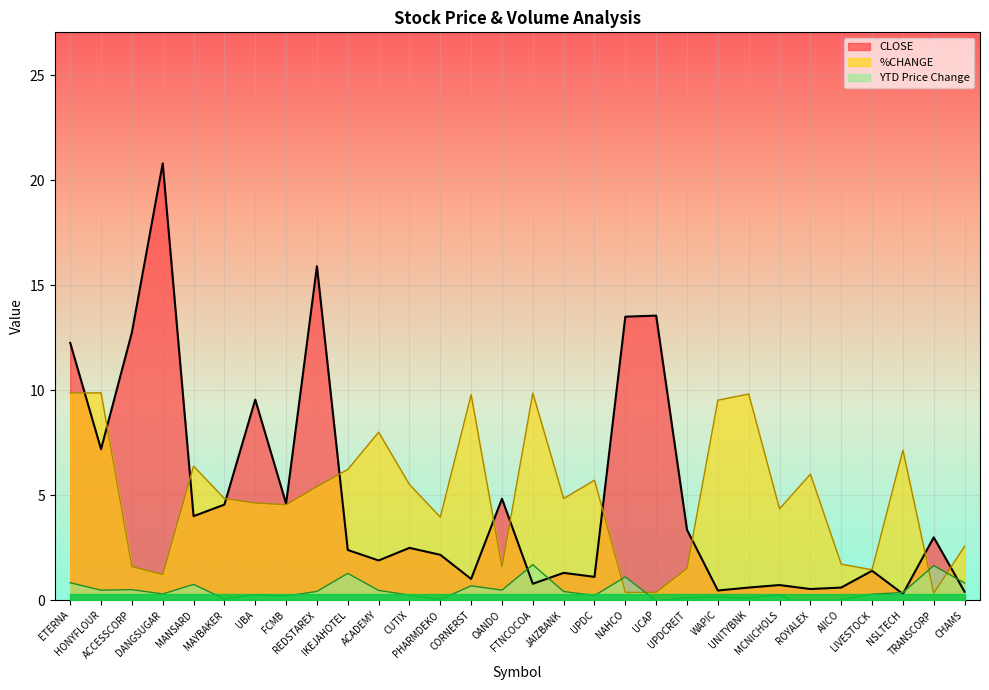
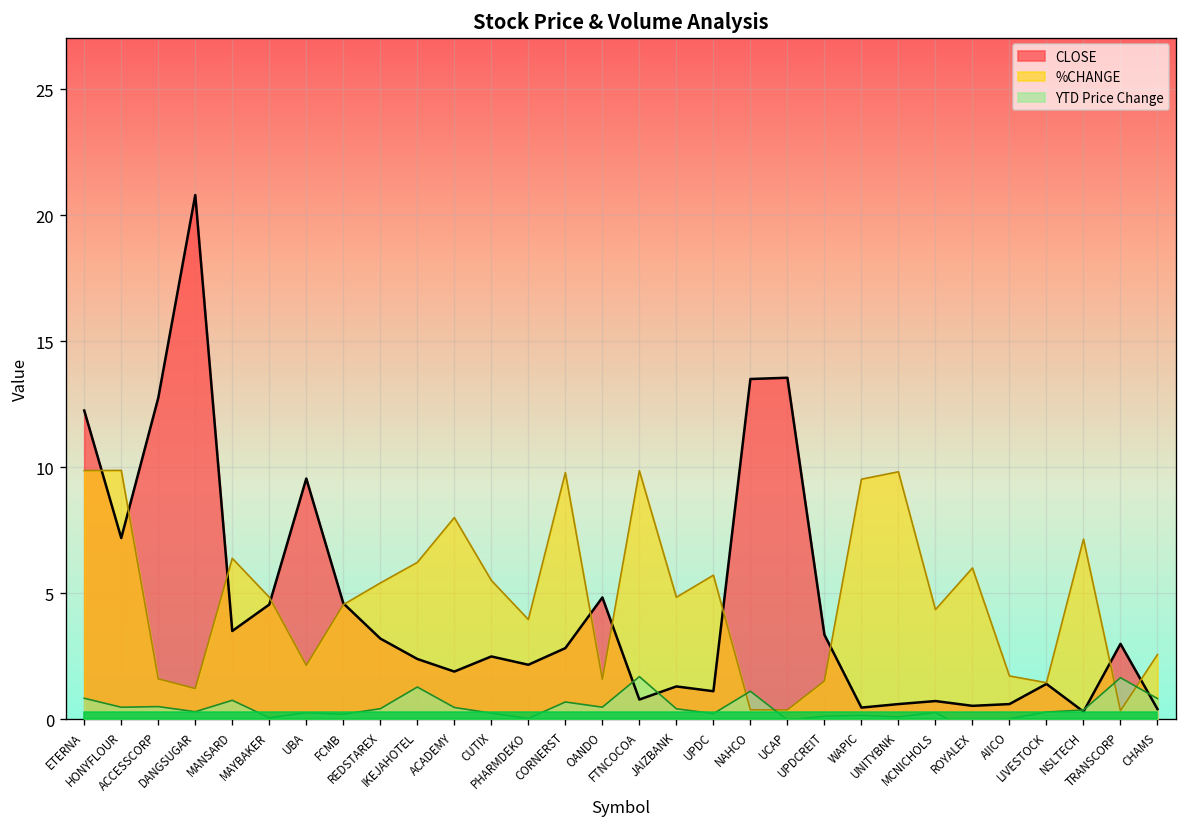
CLOSE, MANSARD: 4.0 -> 3.5
%CHANGE, UBA: 4.6 -> 2.1
CLOSE, REDSTAREX: 15.9 -> 3.2
CLOSE, CORNERST: 1.0 -> 2.8
